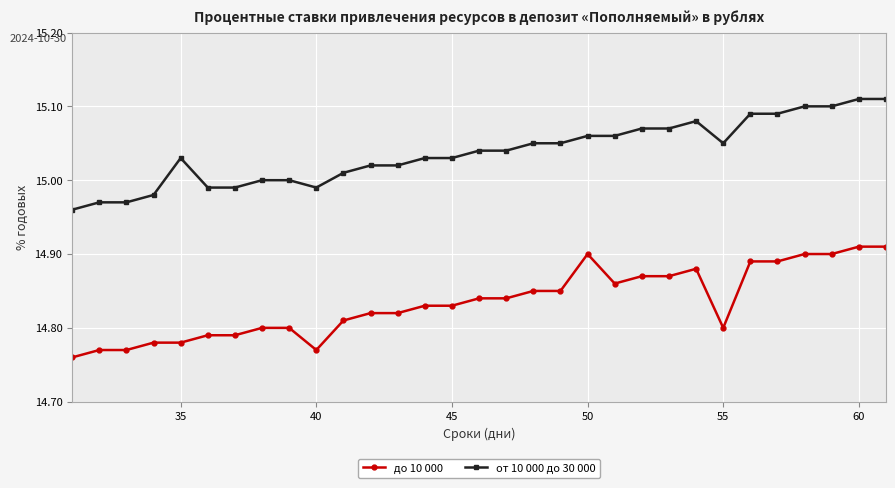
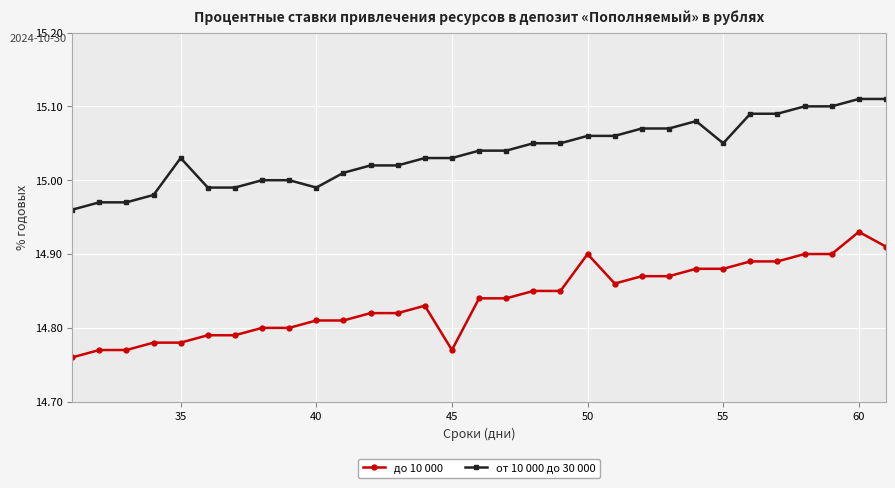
до 10 000, 40: 14.77 -> 14.81
до 10 000, 45: 14.83 -> 14.77
до 10 000, 55: 14.80 -> 14.88
до 10 000, 60: 14.91 -> 14.93
